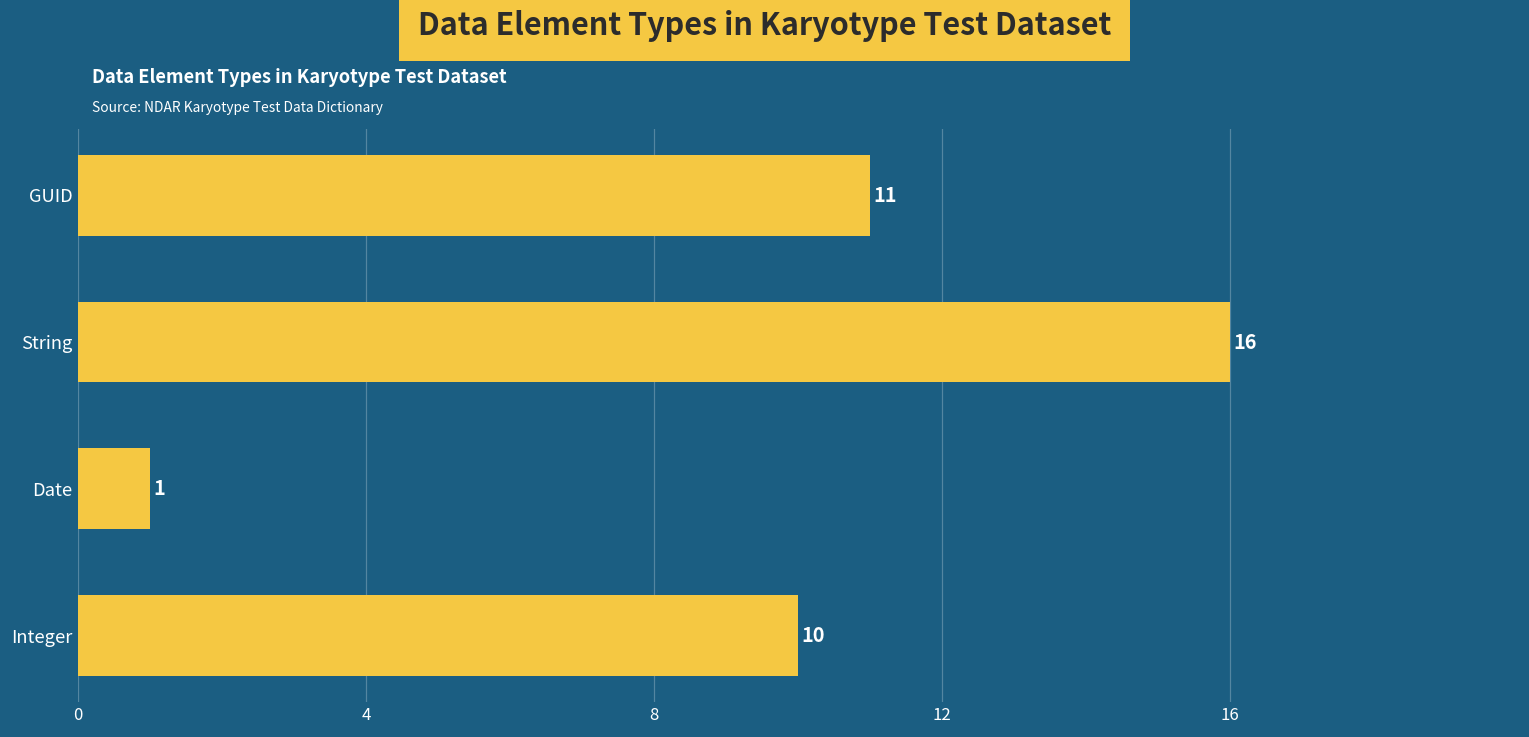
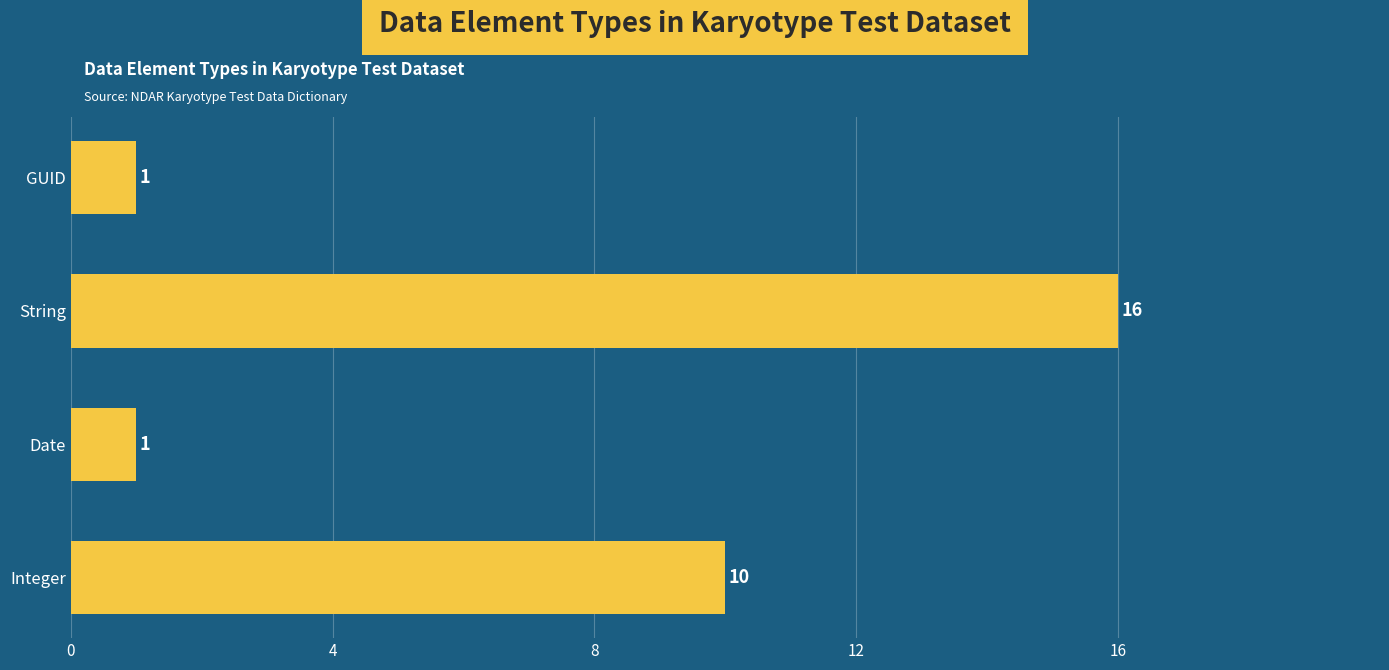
GUID: 11 -> 1
